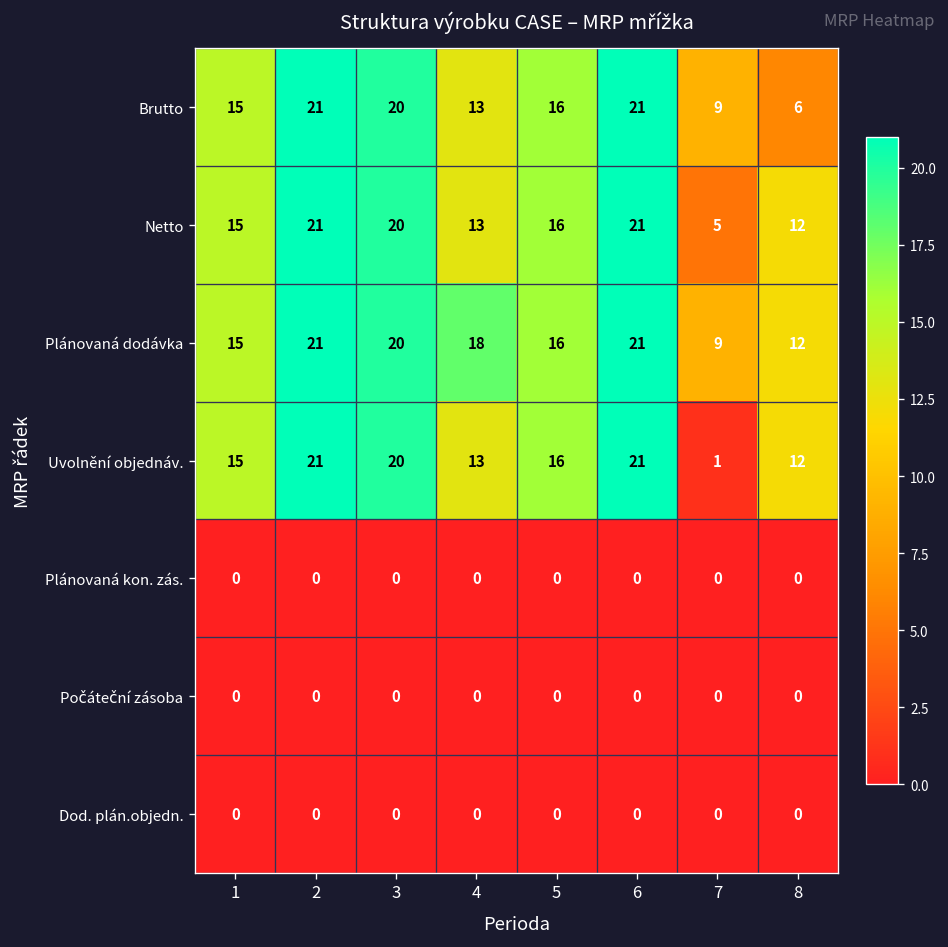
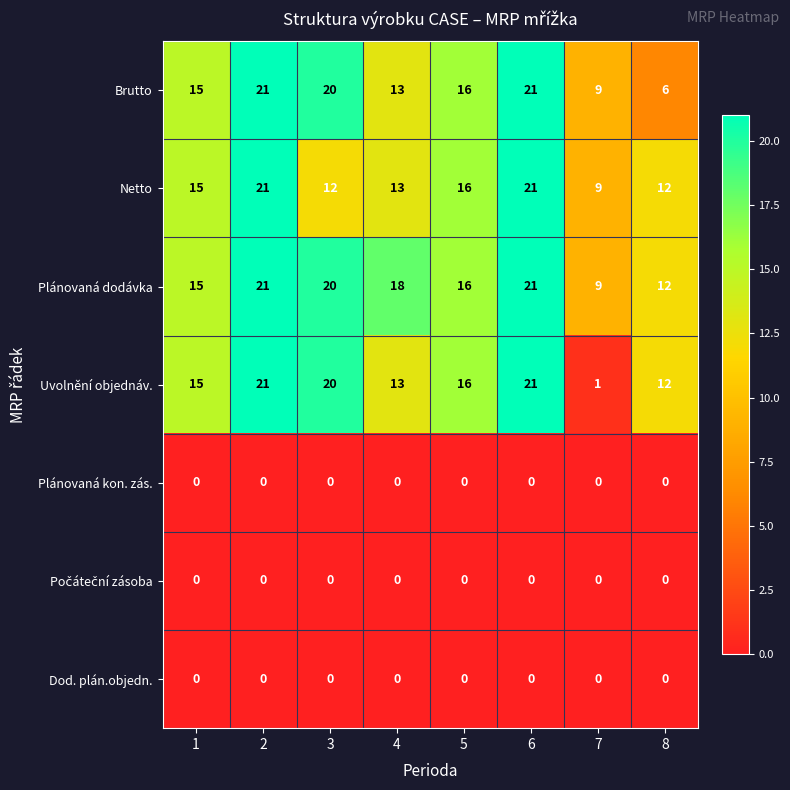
Netto, 3: 20 -> 12
Netto, 7: 5 -> 9
